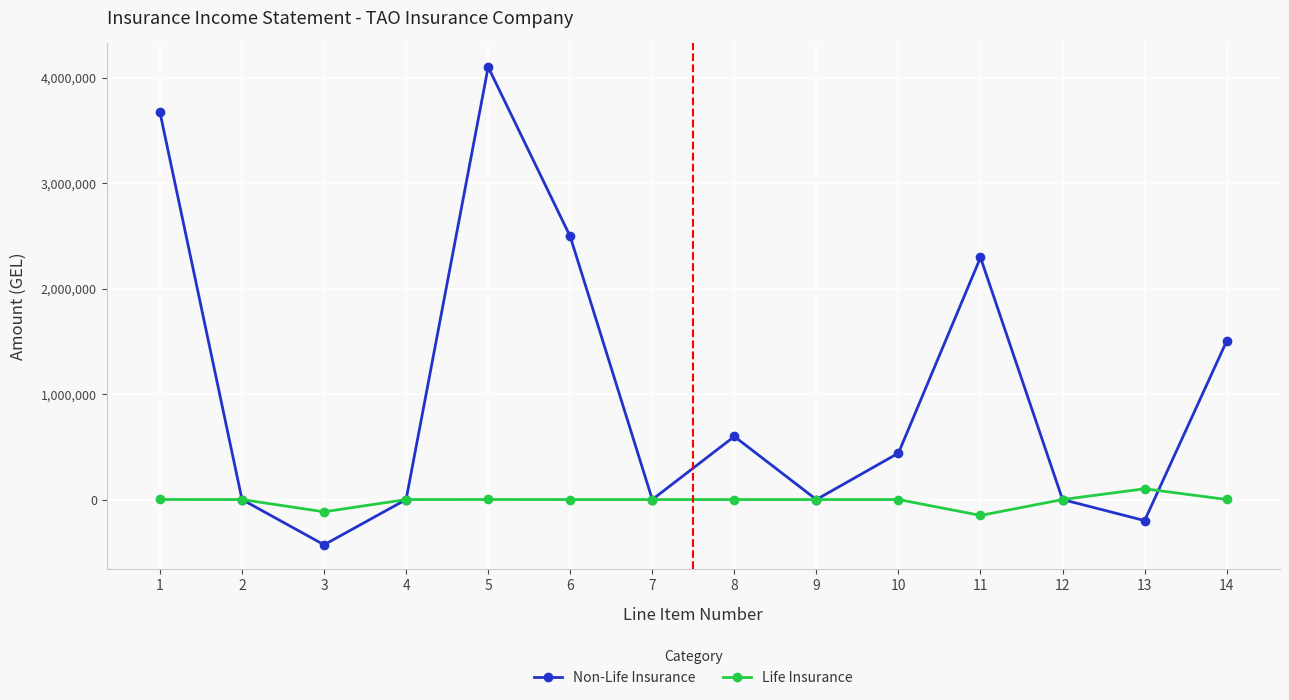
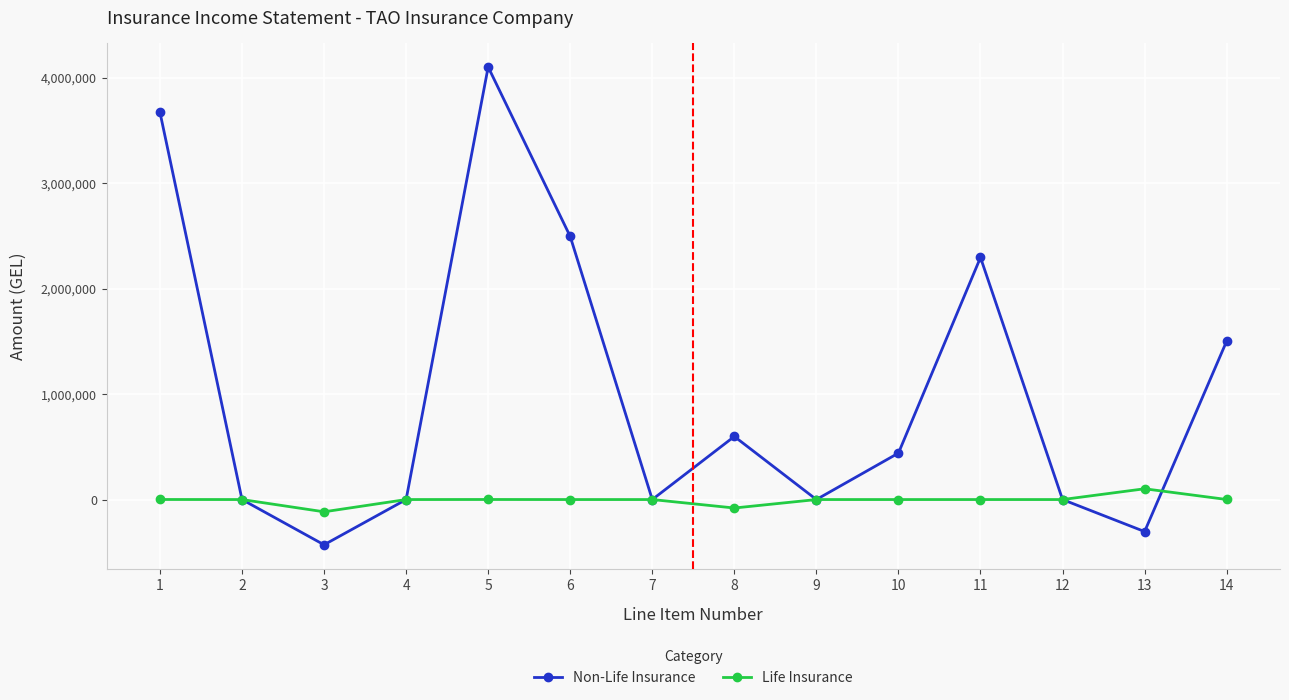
Life Insurance, 8: 0 -> -80,000
Life Insurance, 11: -150,000 -> 0
Non-Life Insurance, 13: -200,000 -> -300,000
